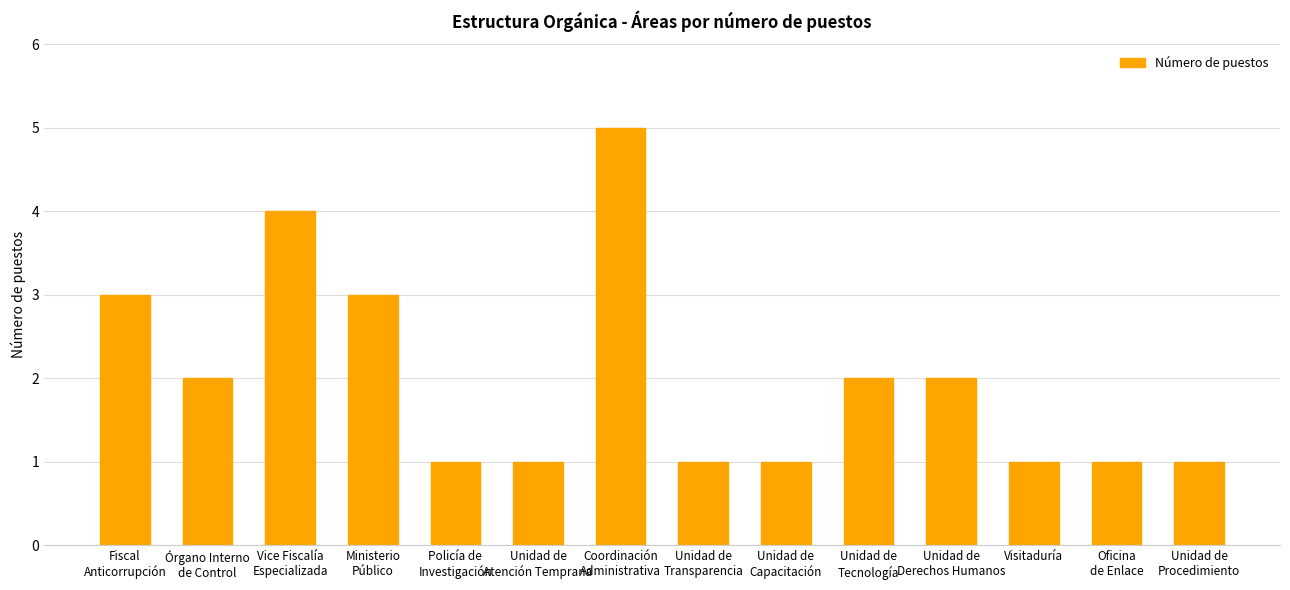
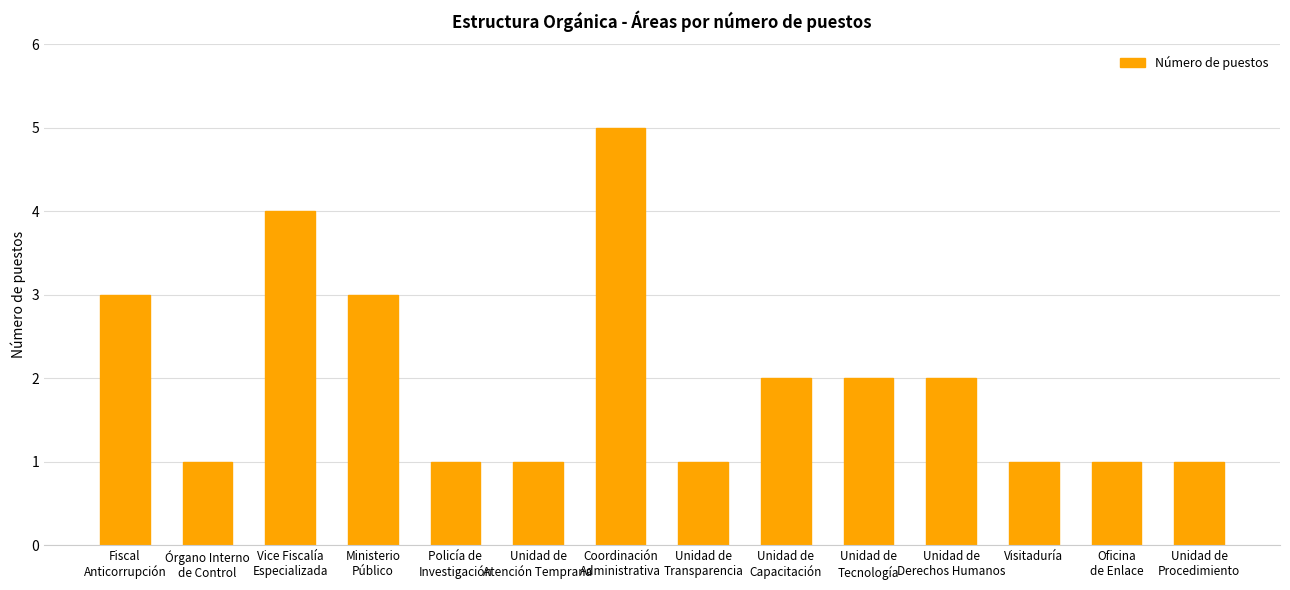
Órgano Interno de Control: 2 -> 1
Unidad de Capacitación: 1 -> 2
